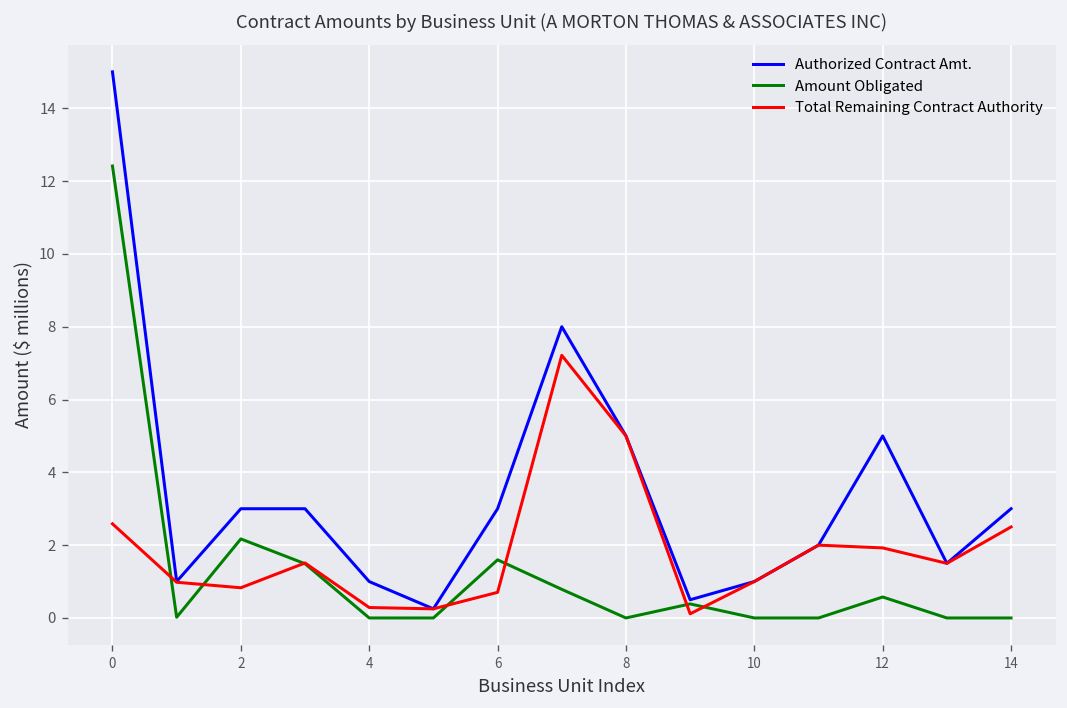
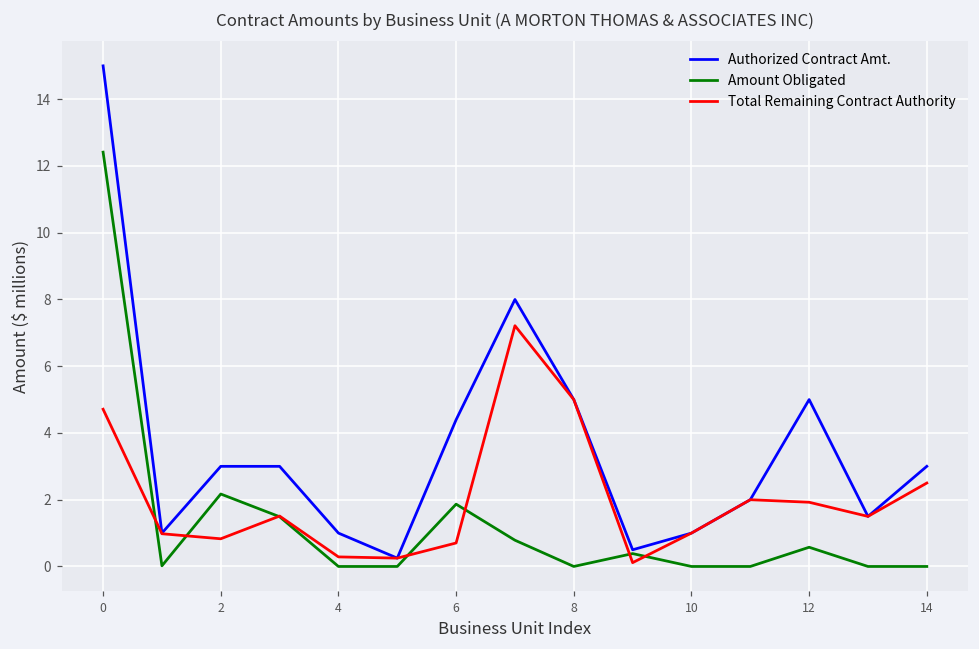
Total Remaining Contract Authority, 0: 2.6 -> 4.7
Authorized Contract Amt., 6: 3.0 -> 4.4
Amount Obligated, 6: 1.6 -> 1.9
